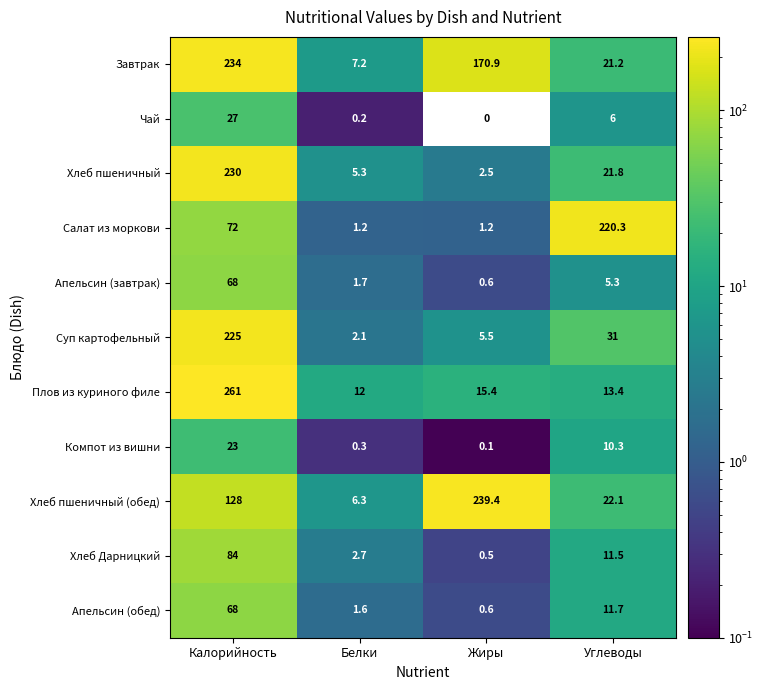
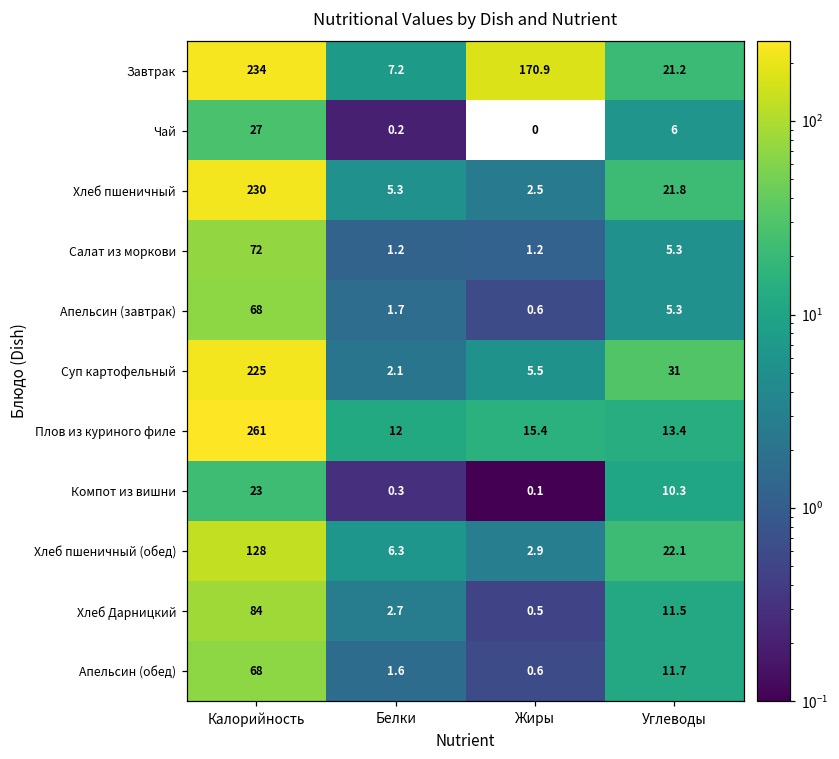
Салат из моркови, Углеводы: 220.3 -> 5.3
Хлеб пшеничный (обед), Жиры: 239.4 -> 2.9
